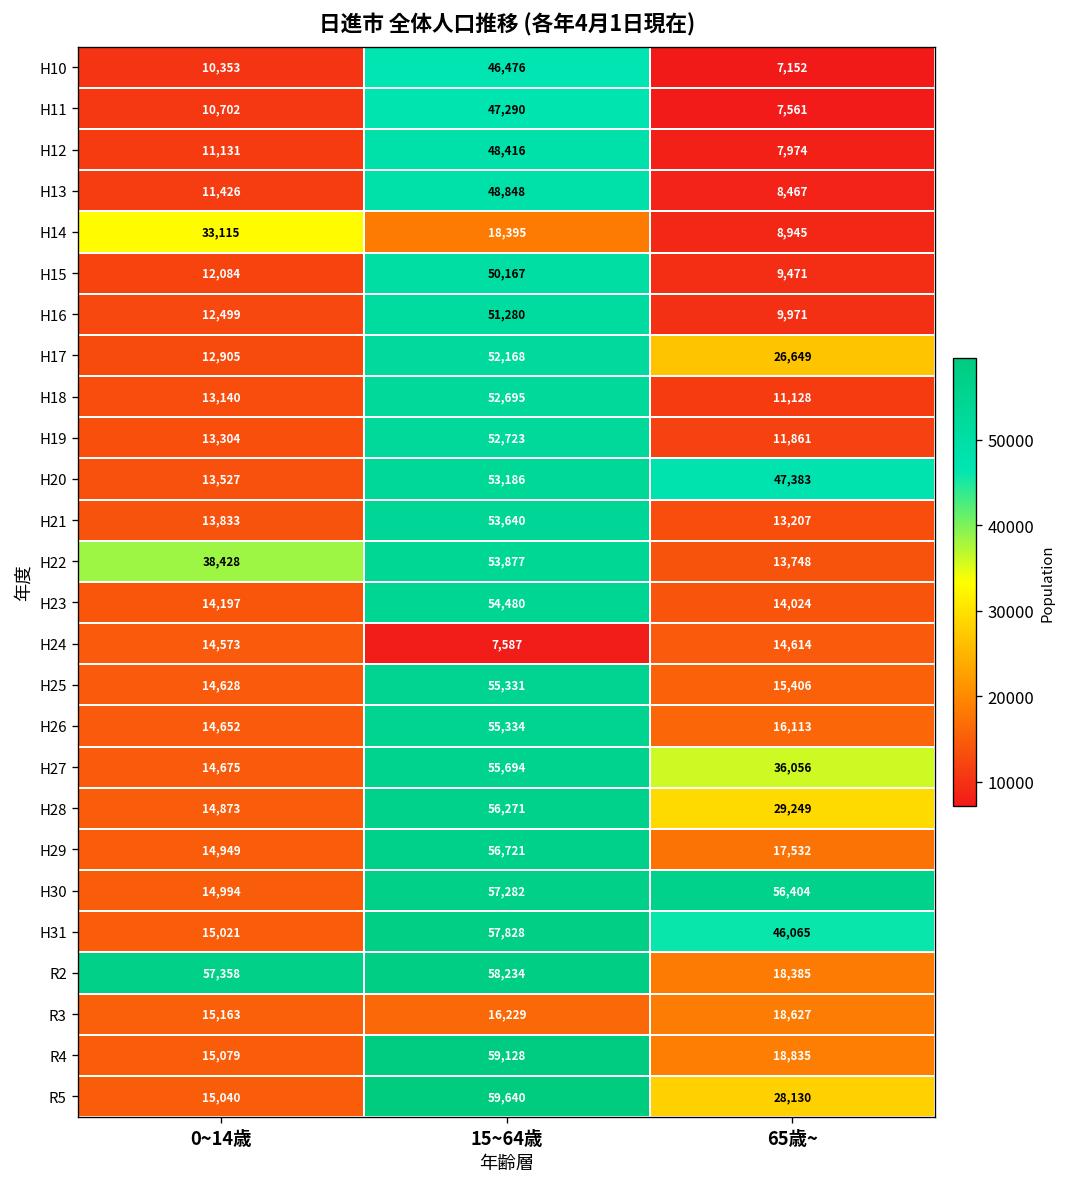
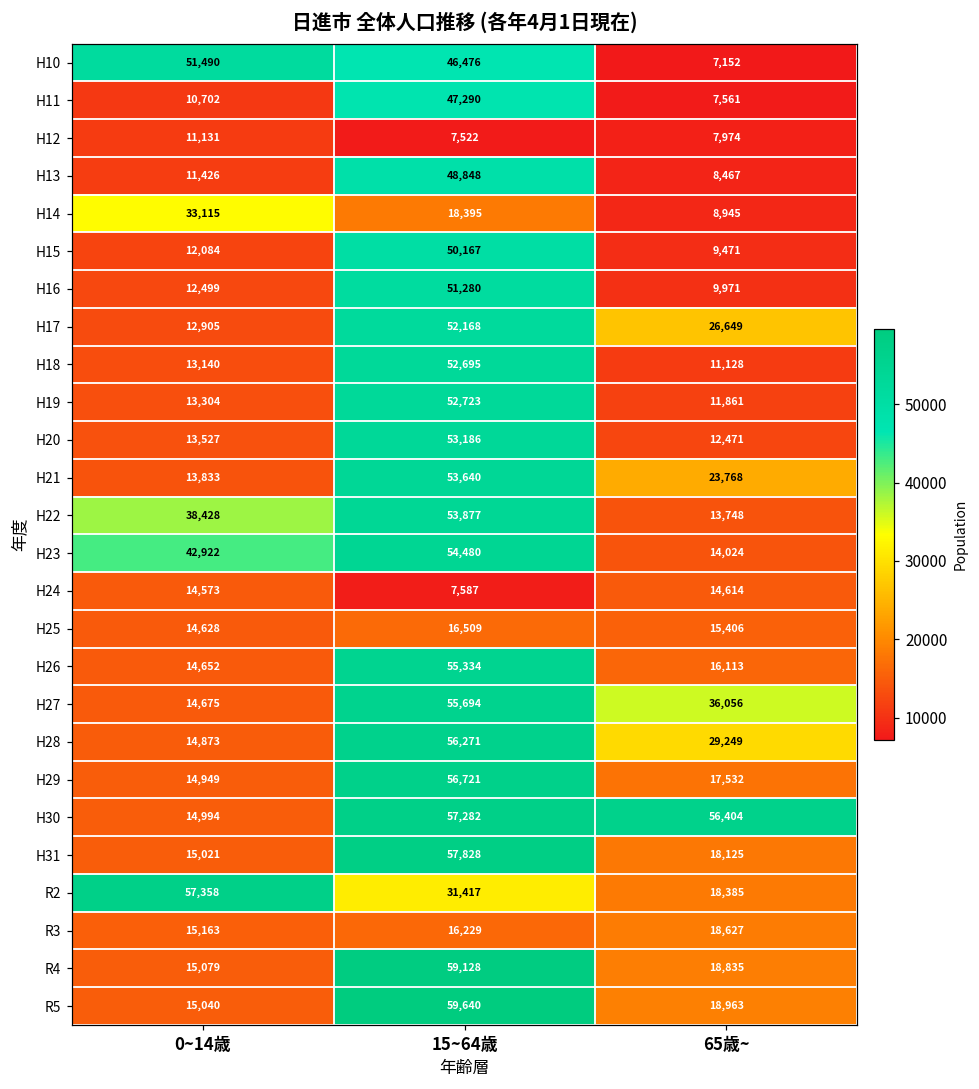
H10, 0~14歳: 10,353 -> 51,490
H12, 15~64歳: 48,416 -> 7,522
H20, 65歳~: 47,383 -> 12,471
H21, 65歳~: 13,207 -> 23,768
H23, 0~14歳: 14,197 -> 42,922
H25, 15~64歳: 55,331 -> 16,509
H31, 65歳~: 46,065 -> 18,125
R2, 15~64歳: 58,234 -> 31,417
R5, 65歳~: 28,130 -> 18,963
